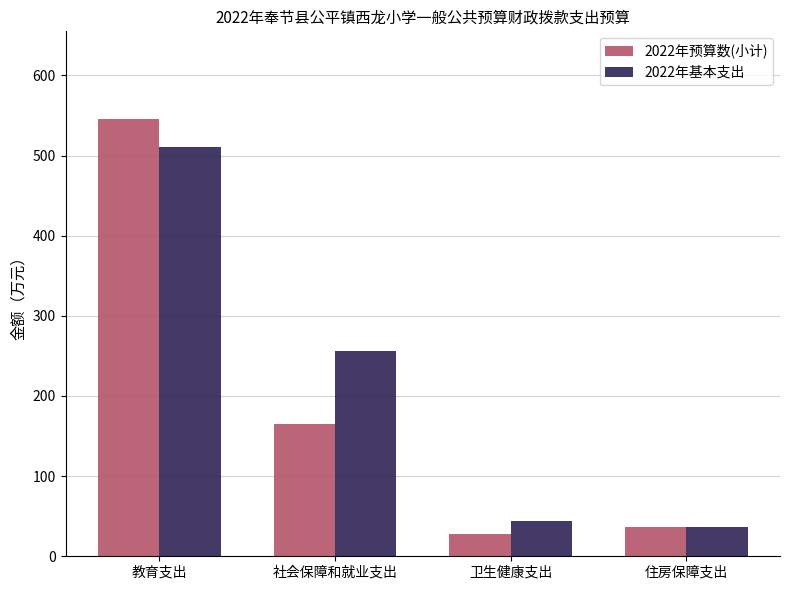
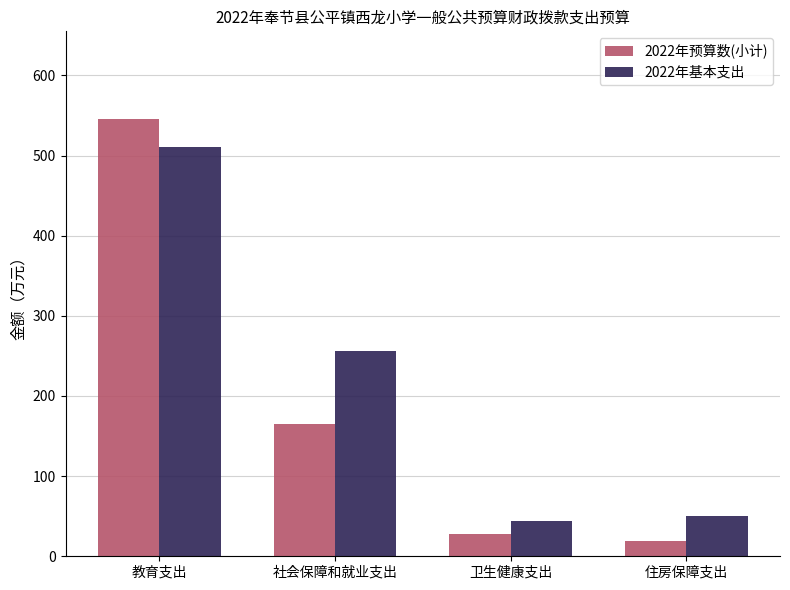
2022年预算数(小计), 住房保障支出: 40 -> 20
2022年基本支出, 住房保障支出: 40 -> 50
